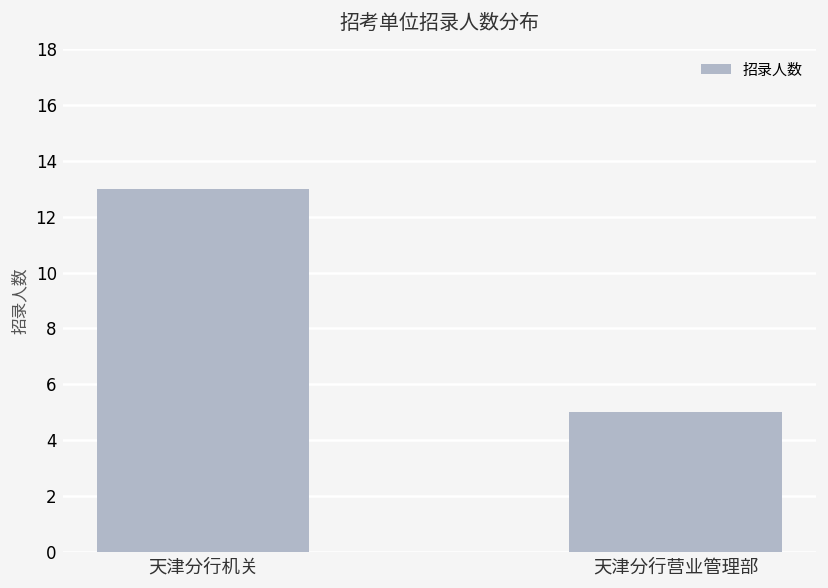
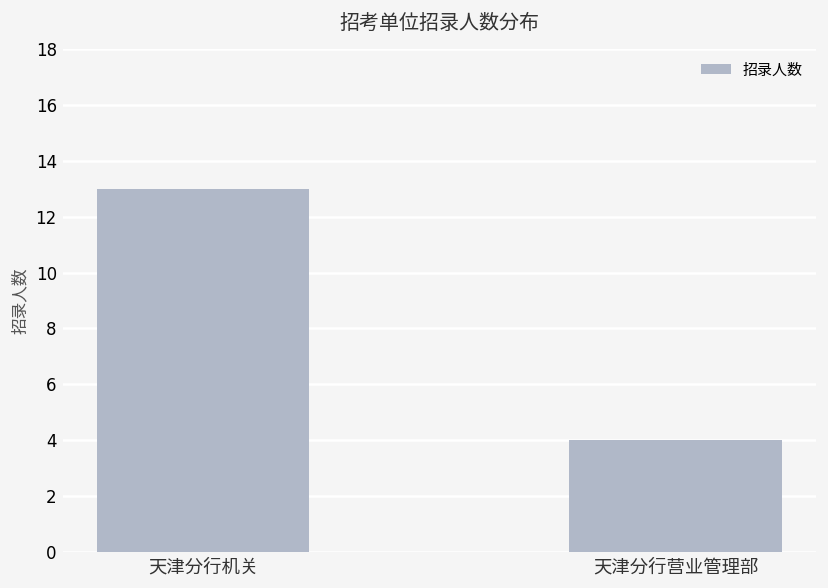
天津分行营业管理部: 5 -> 4
